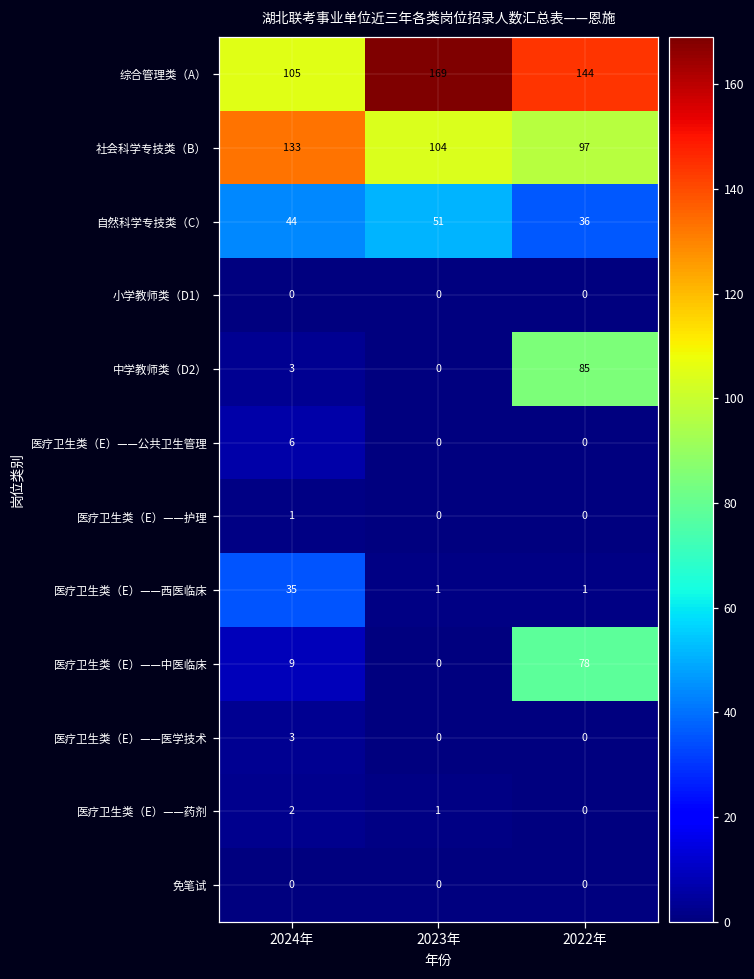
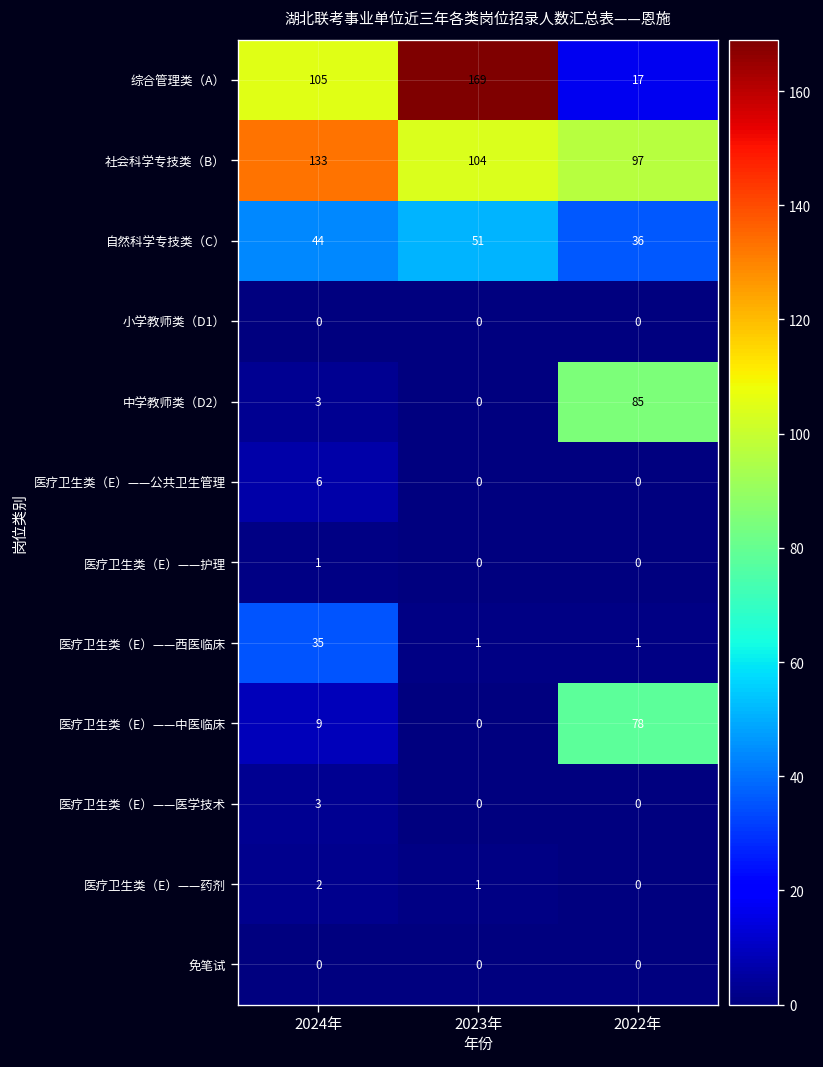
综合管理类（A）, 2022年: 144 -> 17
